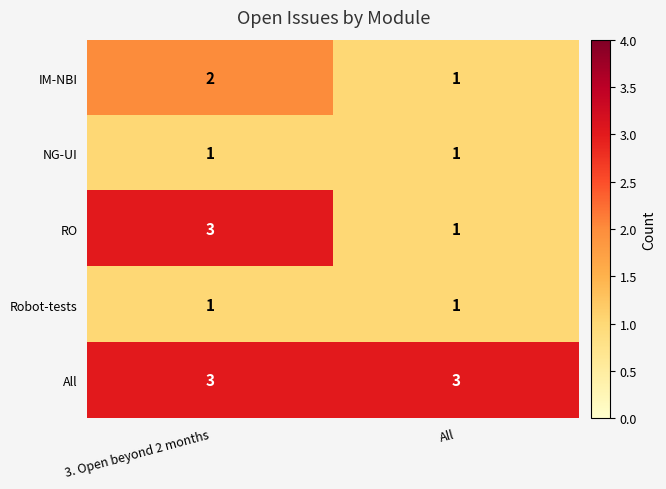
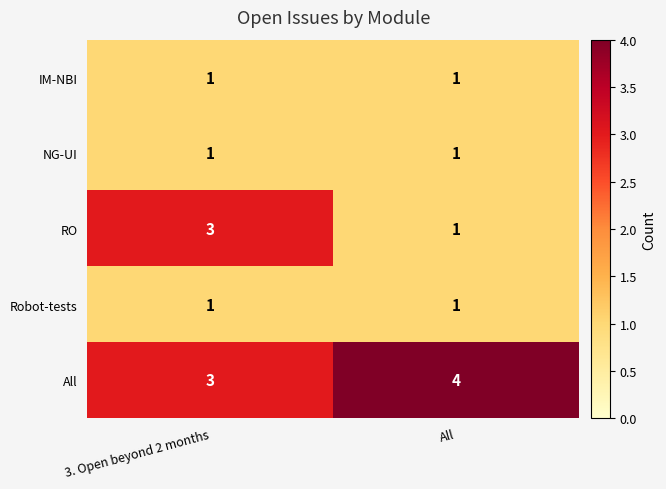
IM-NBI, 3. Open beyond 2 months: 2 -> 1
All, All: 3 -> 4
